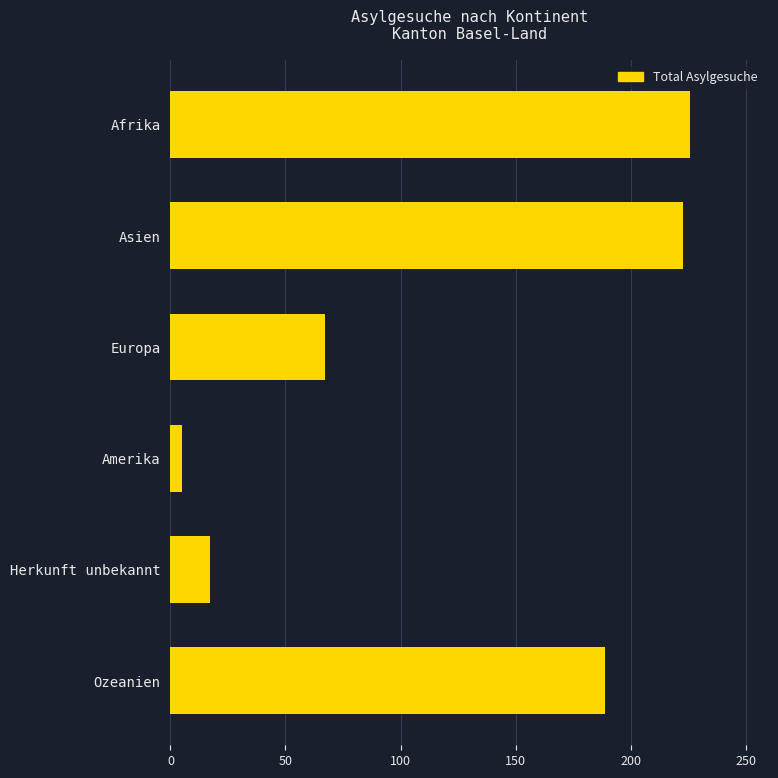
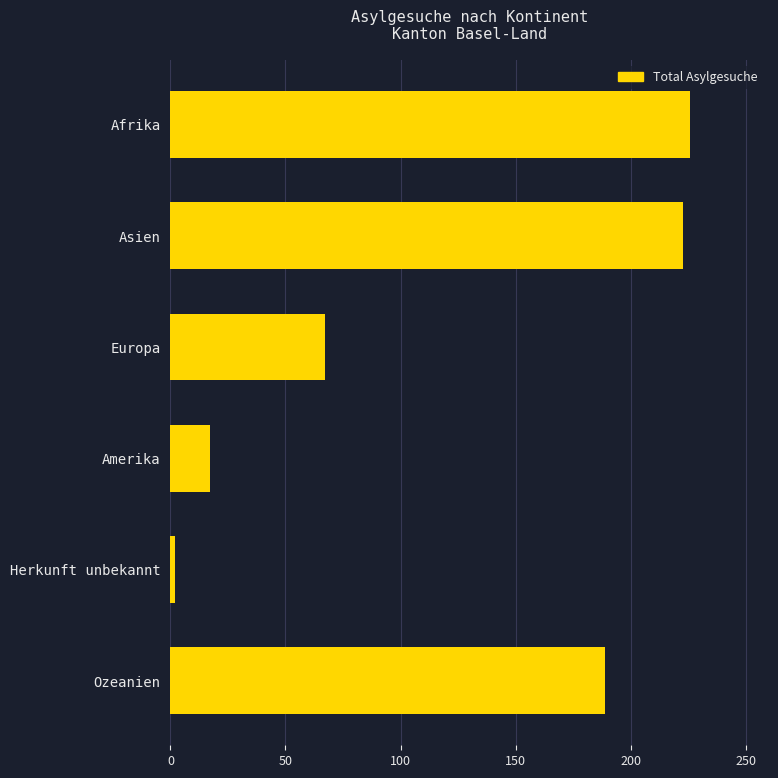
Amerika: 5 -> 17
Herkunft unbekannt: 17 -> 2
